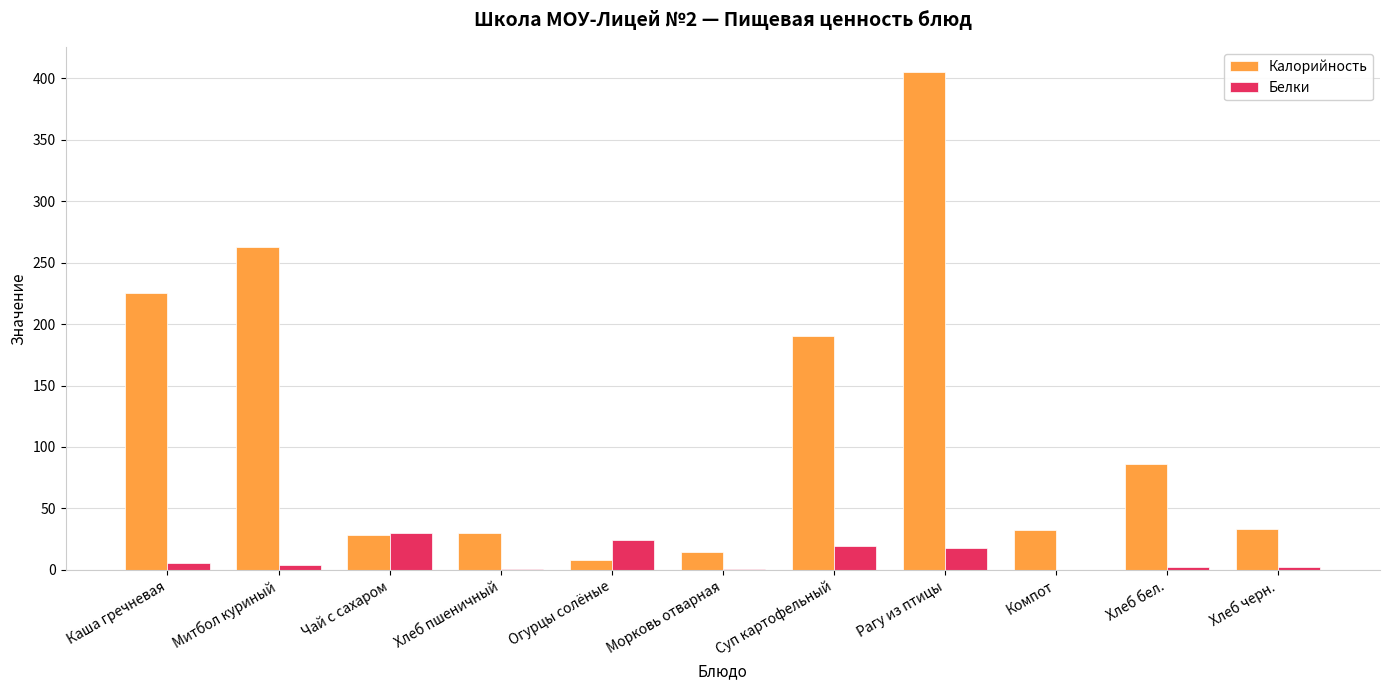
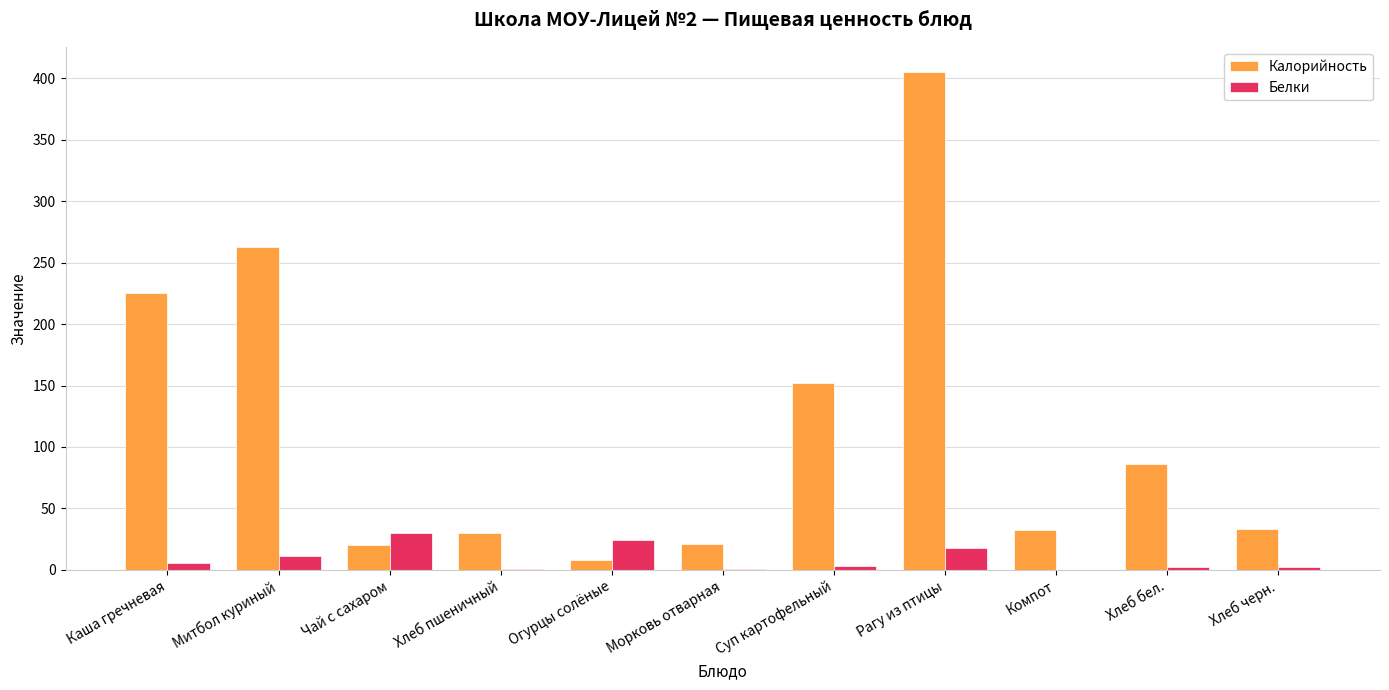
Белки, Митбол куриный: 4 -> 11
Калорийность, Чай с сахаром: 28 -> 20
Калорийность, Морковь отварная: 15 -> 21
Калорийность, Суп картофельный: 190 -> 152
Белки, Суп картофельный: 19 -> 3
